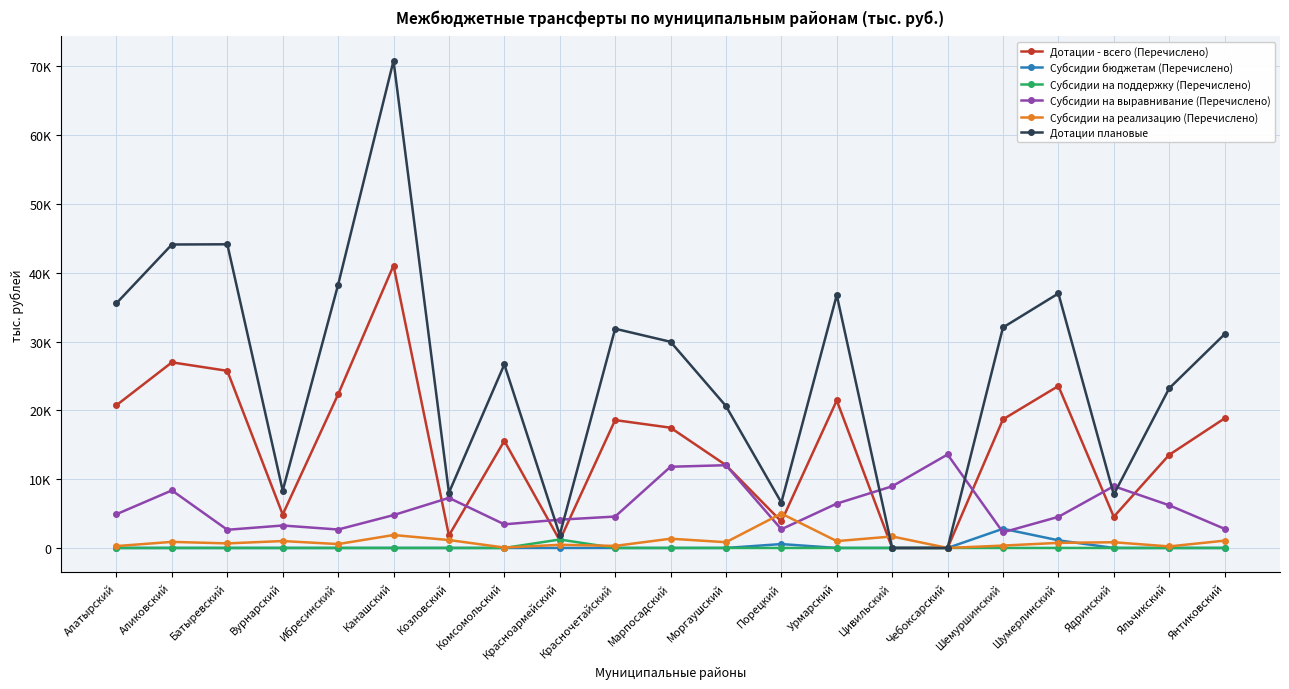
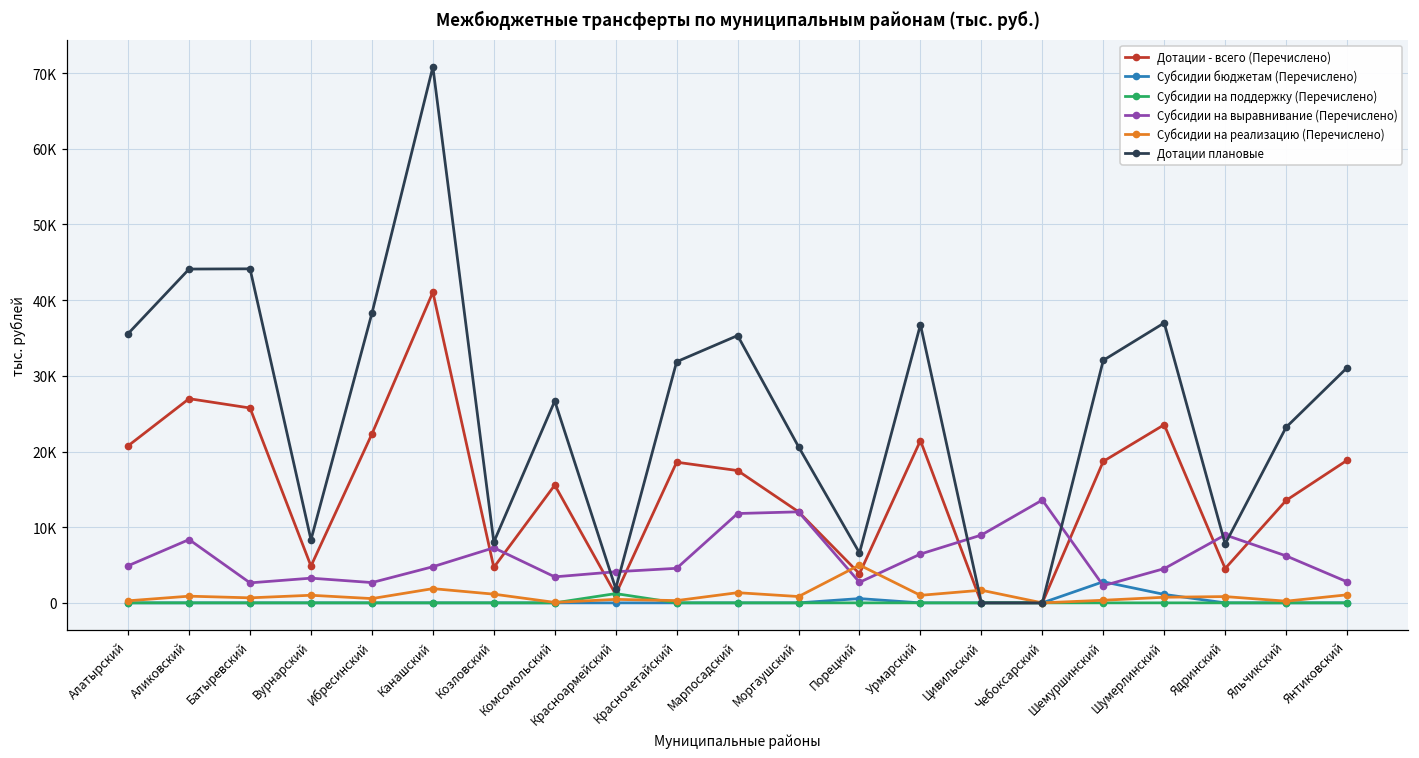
Дотации - всего (Перечислено), Козловский: 2000 -> 5000
Дотации плановые, Марпосадский: 30000 -> 35000
